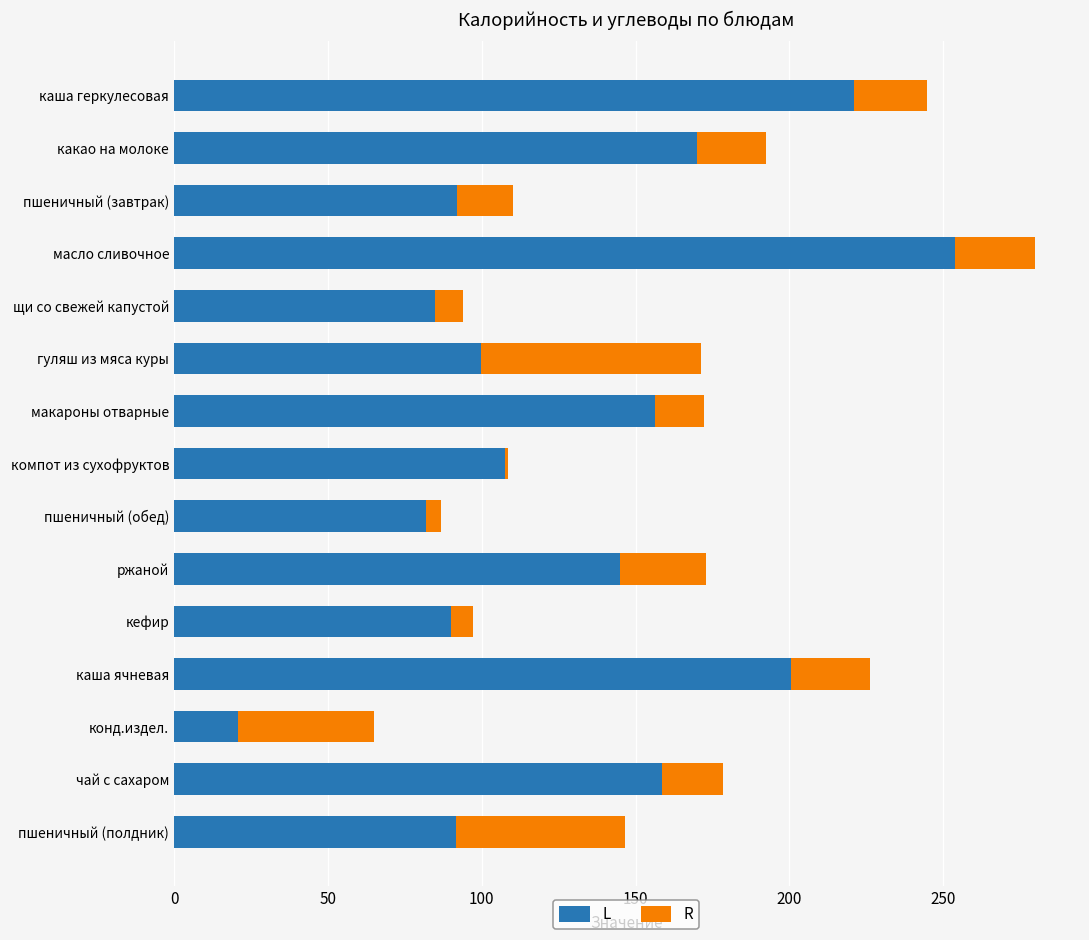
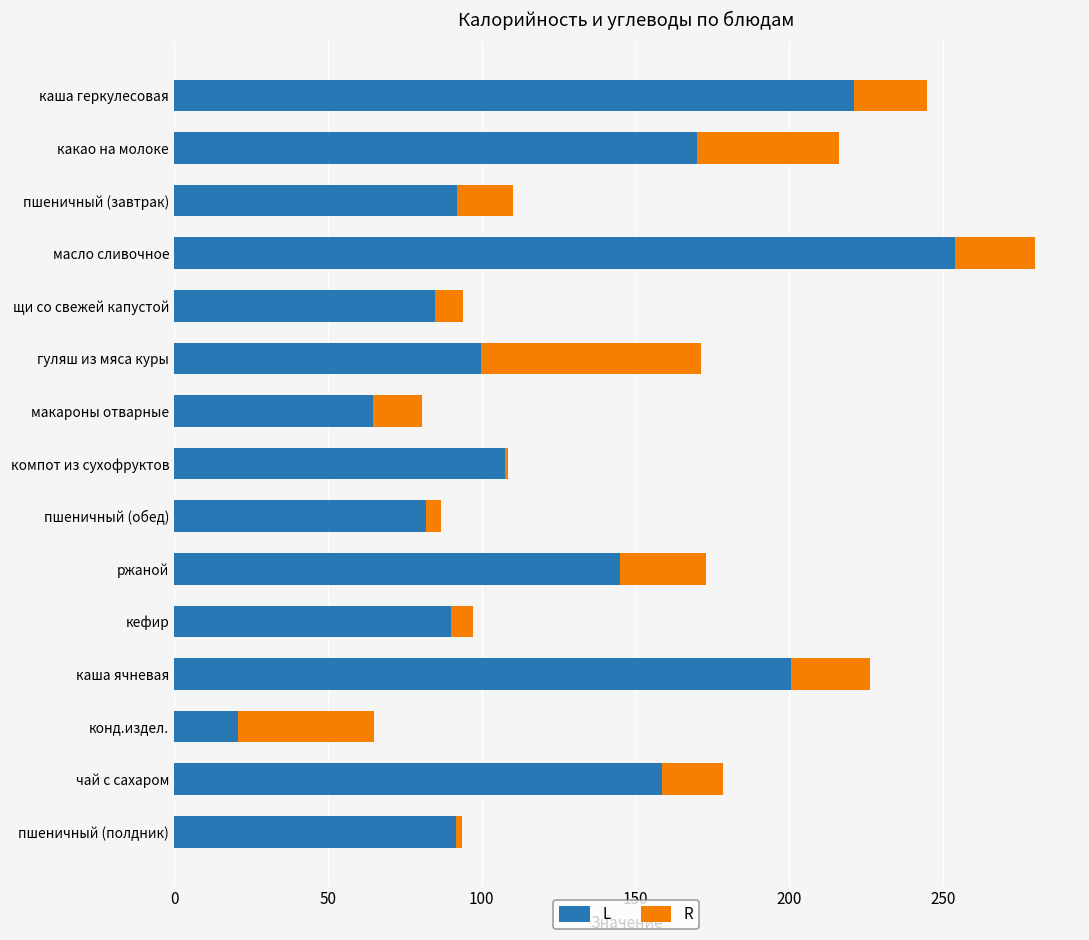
R, какао на молоке: 22 -> 46
L, макароны отварные: 157 -> 65
R, пшеничный (полдник): 55 -> 2
